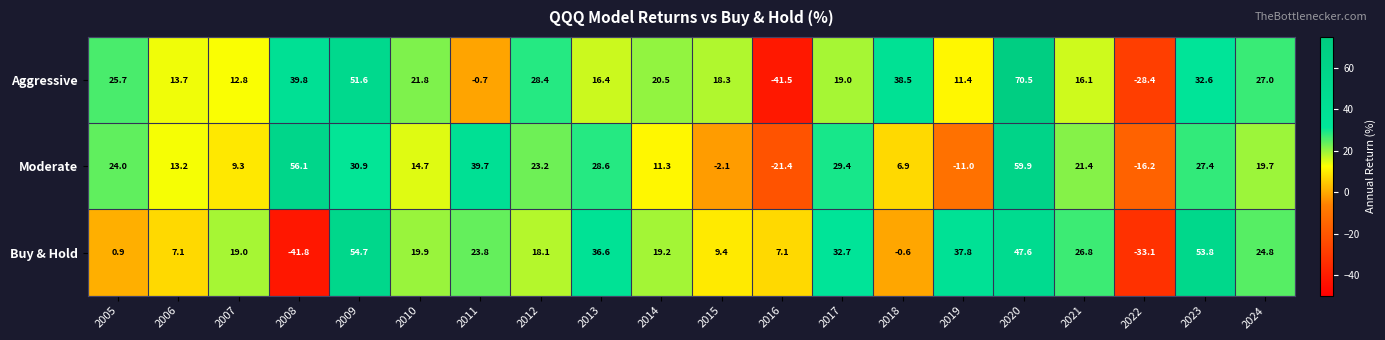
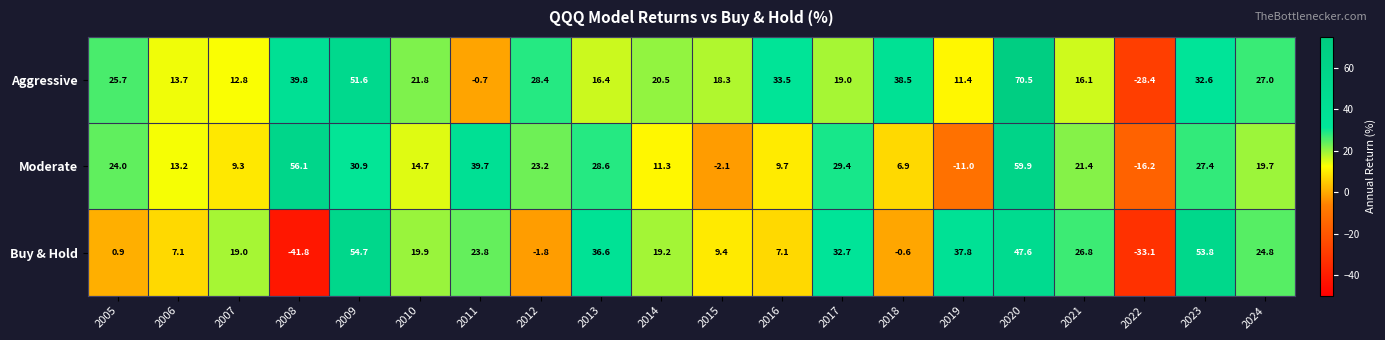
Aggressive, 2016: -41.5 -> 33.5
Moderate, 2016: -21.4 -> 9.7
Buy & Hold, 2012: 18.1 -> -1.8
